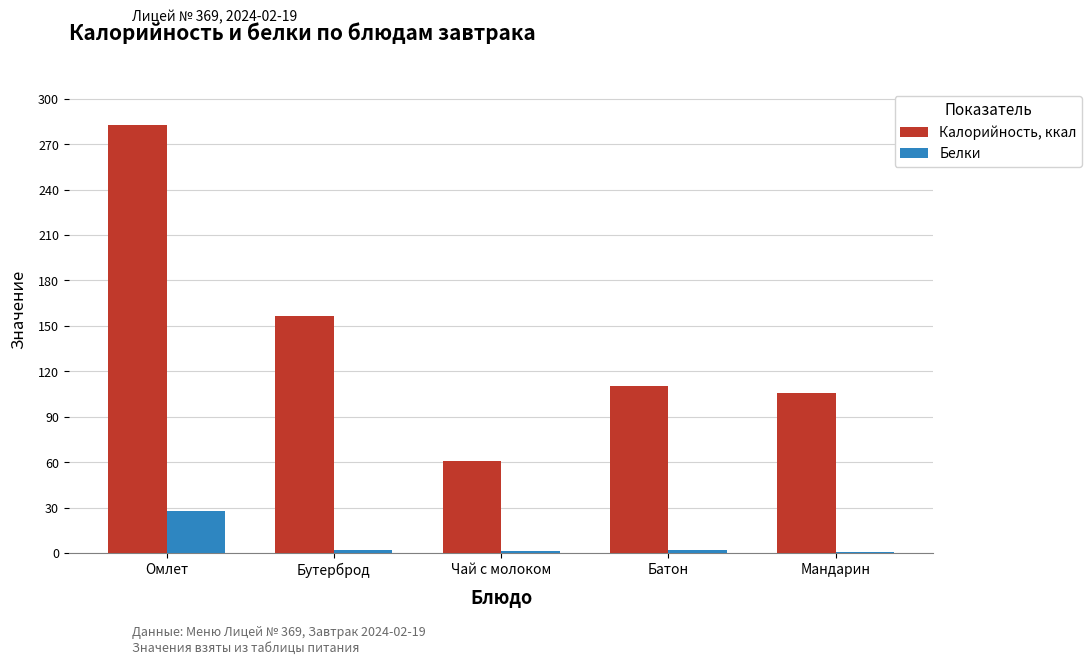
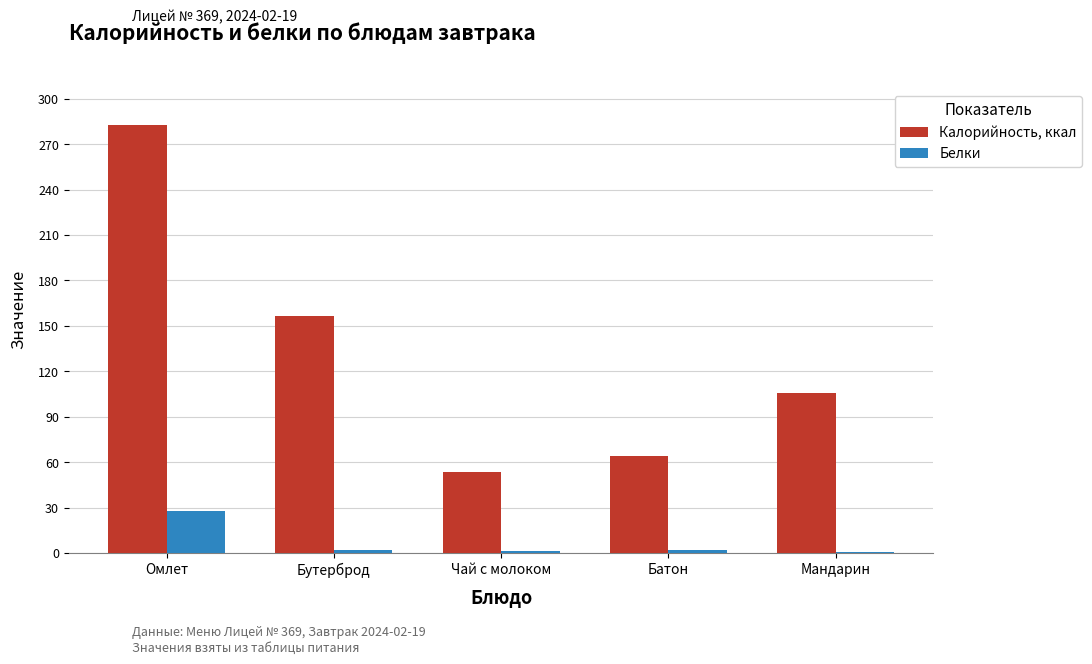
Калорийность, ккал, Чай с молоком: 61 -> 54
Калорийность, ккал, Батон: 110 -> 64
